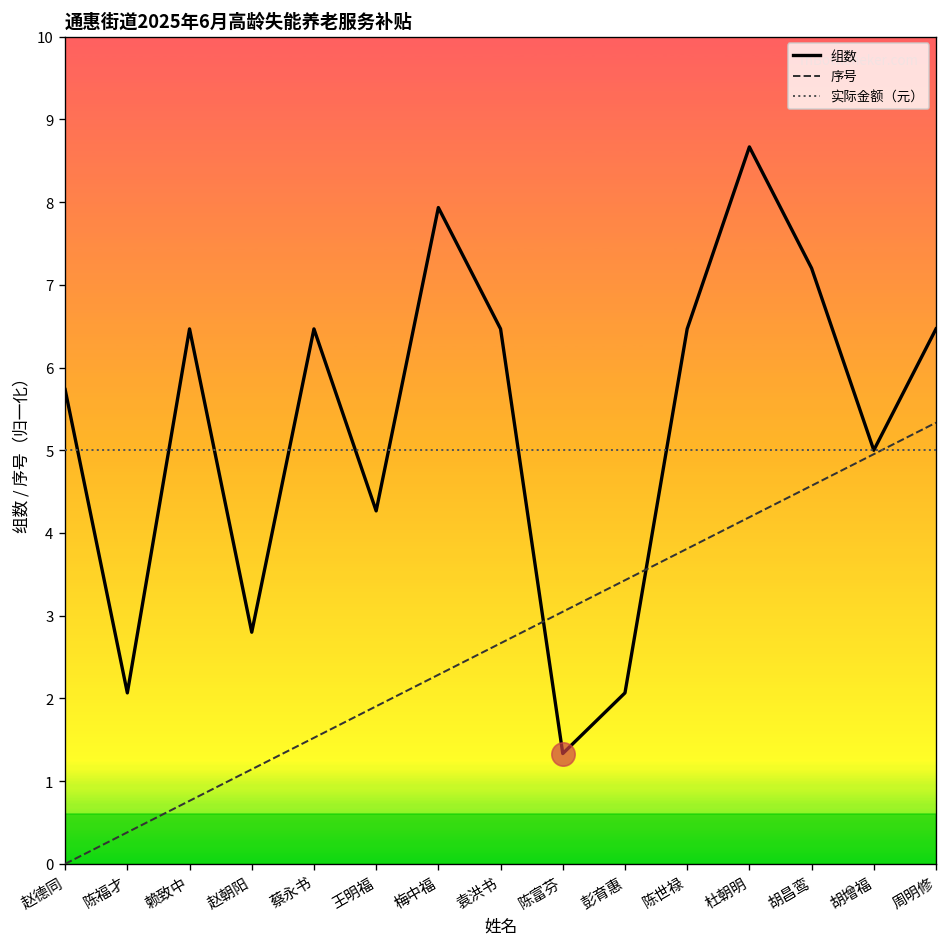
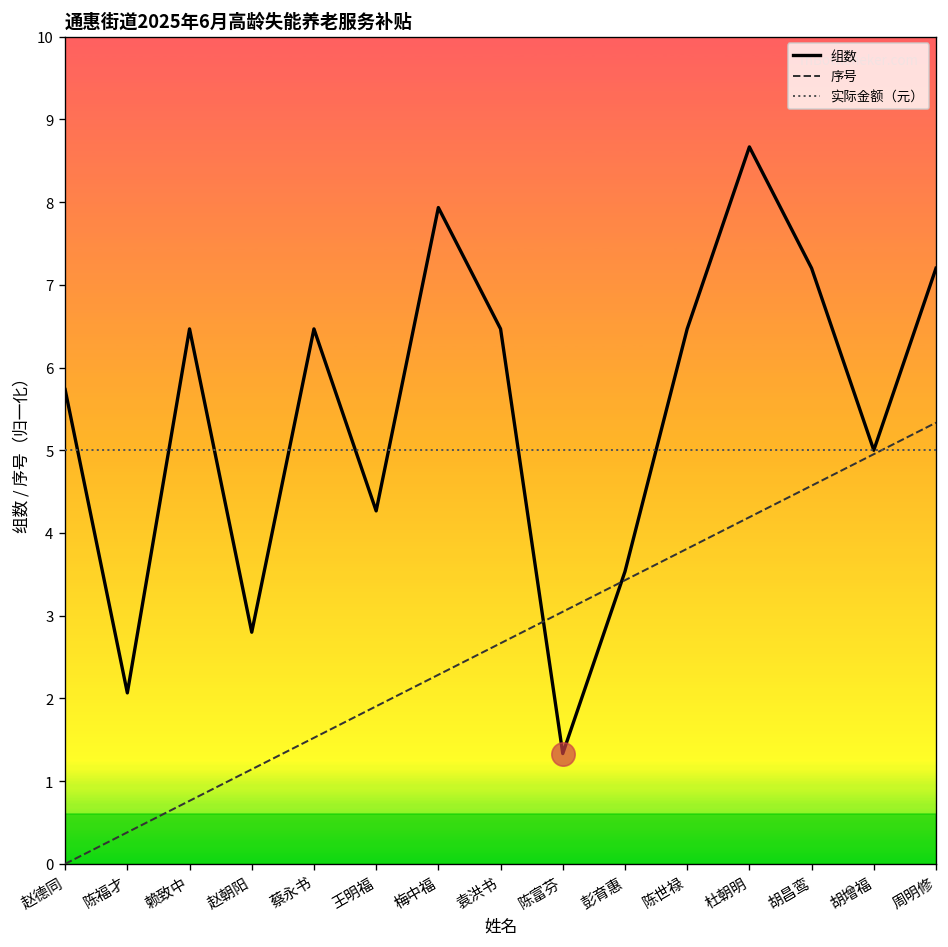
组数, 彭育惠: 2.1 -> 3.5
组数, 周明修: 6.5 -> 7.2
